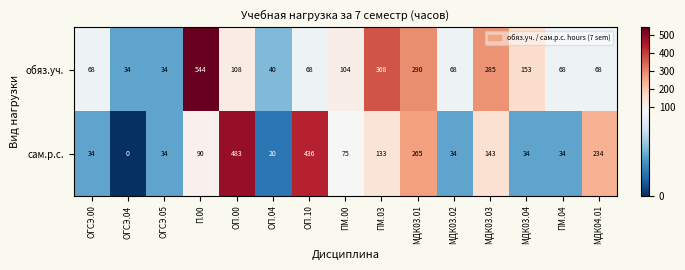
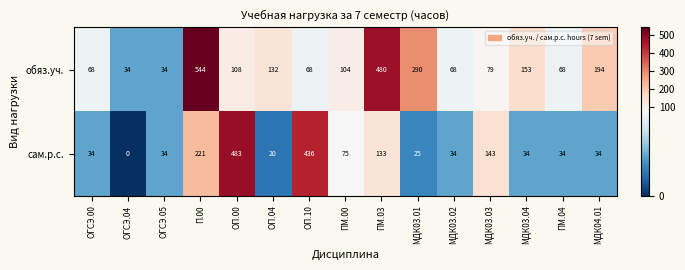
обяз.уч., ОП.04: 40 -> 132
обяз.уч., ПМ.03: 368 -> 480
обяз.уч., МДК03.03: 285 -> 79
обяз.уч., МДК04.01: 68 -> 194
сам.р.с., П.00: 90 -> 221
сам.р.с., МДК03.01: 265 -> 25
сам.р.с., МДК04.01: 234 -> 34
